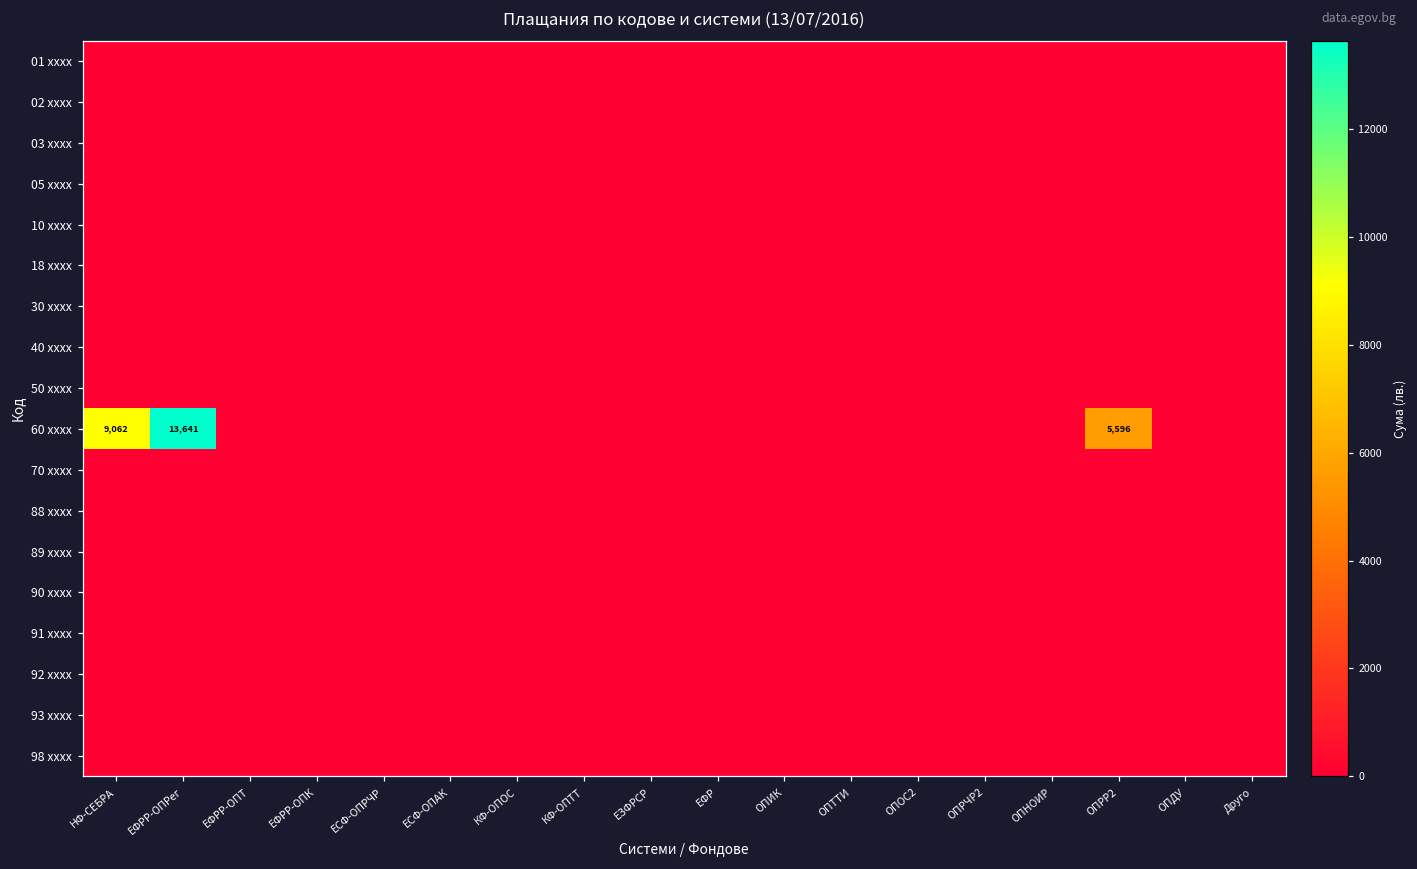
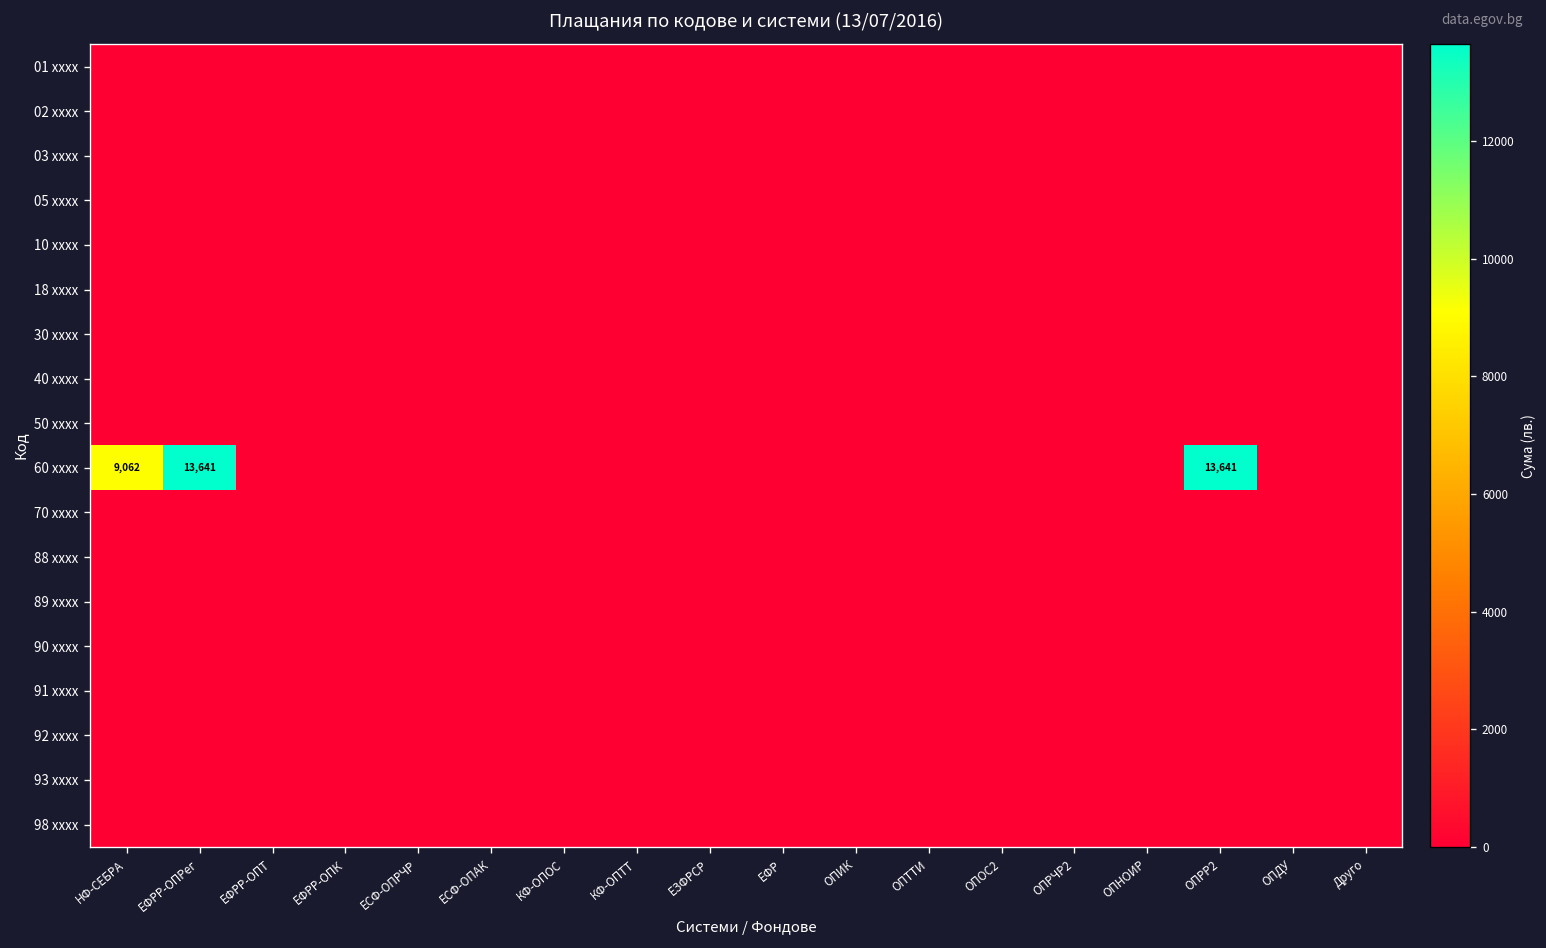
60 xxxx, ОПРР2: 5,596 -> 13,641
